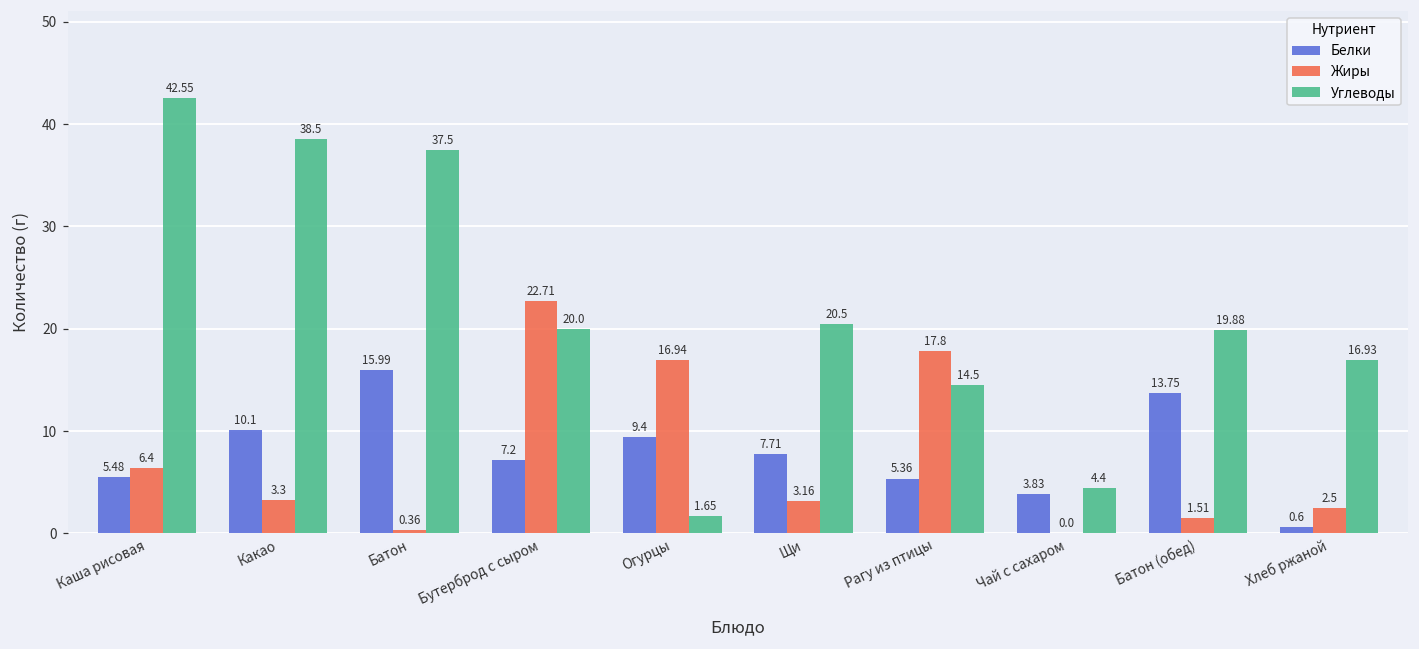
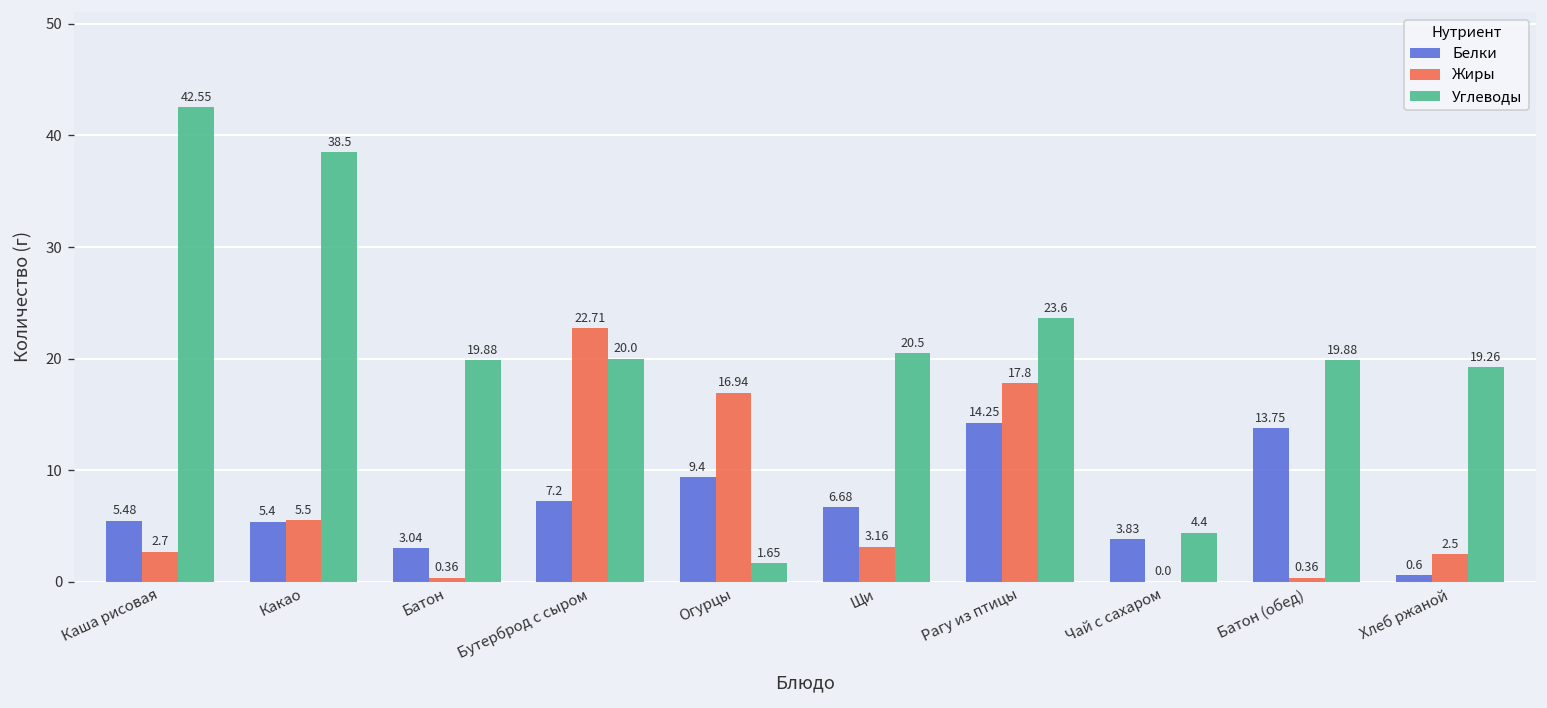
Жиры, Каша рисовая: 6.4 -> 2.7
Белки, Какао: 10.1 -> 5.4
Жиры, Какао: 3.3 -> 5.5
Белки, Батон: 15.99 -> 3.04
Углеводы, Батон: 37.5 -> 19.88
Белки, Щи: 7.71 -> 6.68
Белки, Рагу из птицы: 5.36 -> 14.25
Углеводы, Рагу из птицы: 14.5 -> 23.6
Жиры, Батон (обед): 1.51 -> 0.36
Углеводы, Хлеб ржаной: 16.93 -> 19.26
